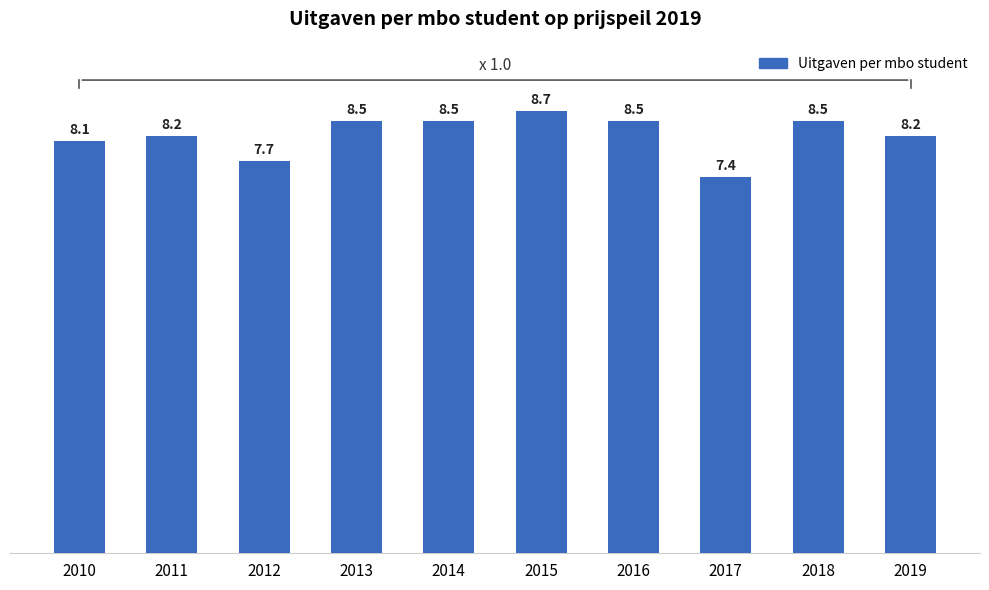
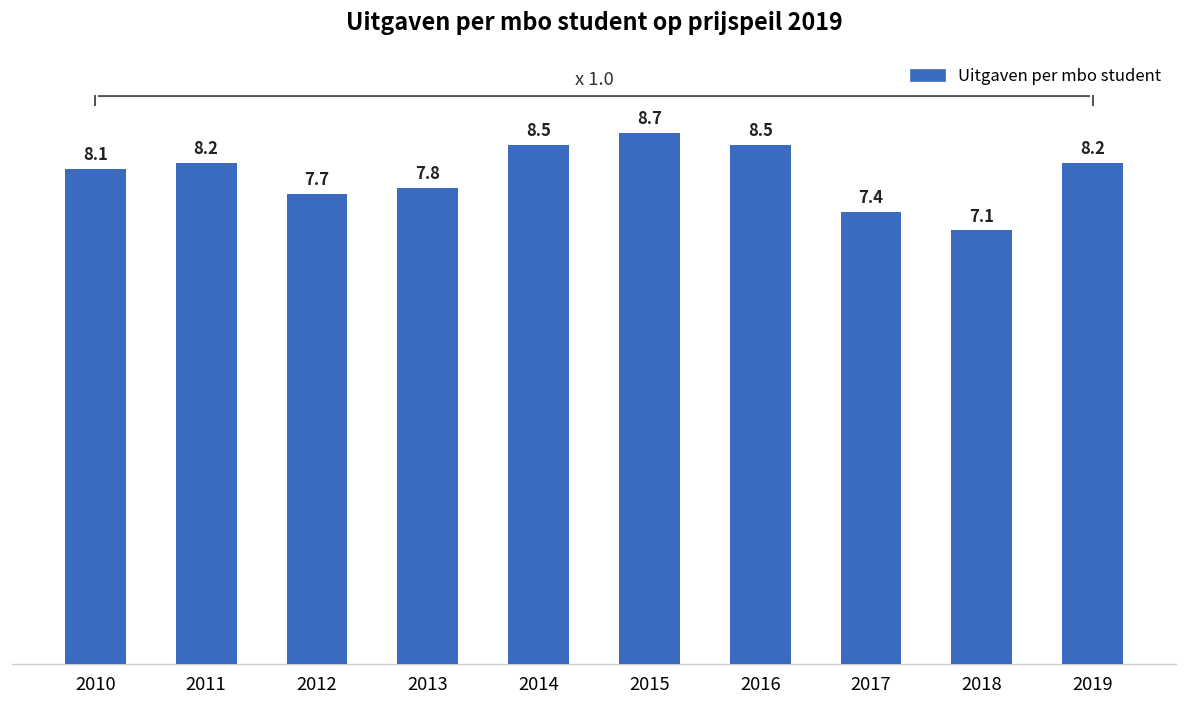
Uitgaven per mbo student, 2013: 8.5 -> 7.8
Uitgaven per mbo student, 2018: 8.5 -> 7.1
